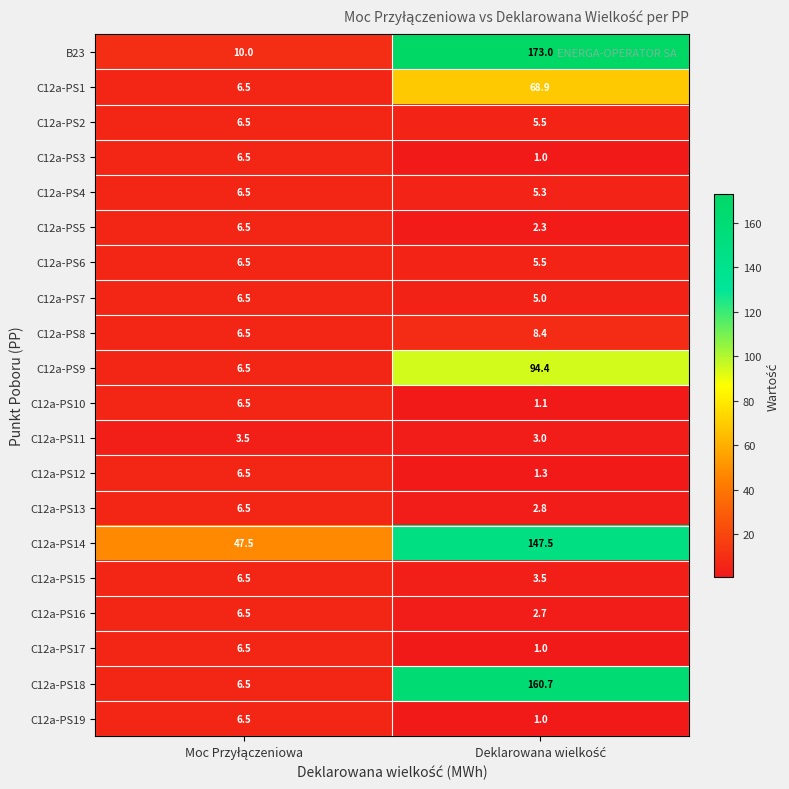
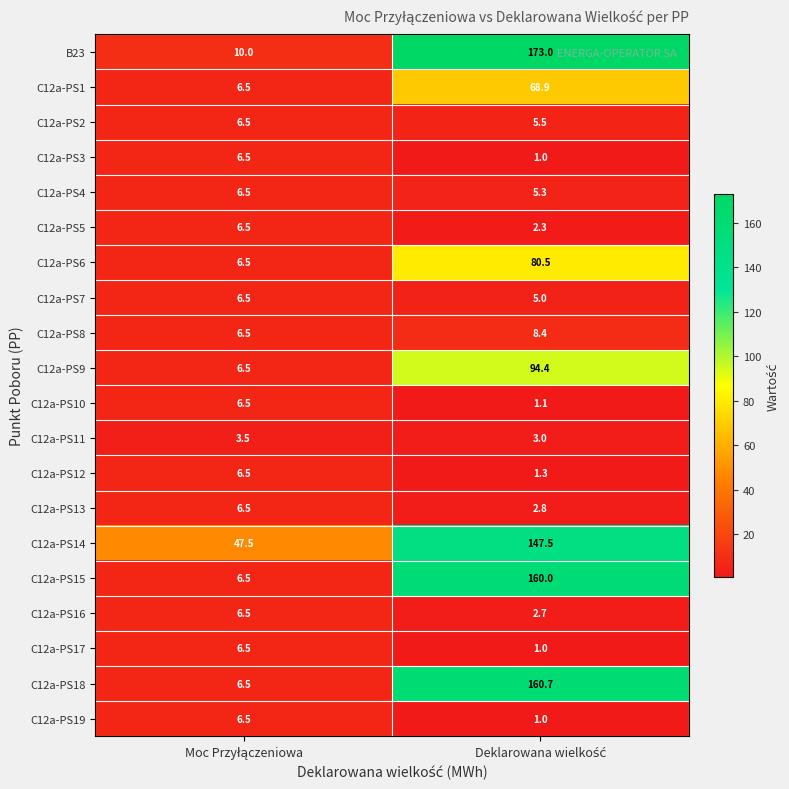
C12a-PS6, Deklarowana wielkość: 5.5 -> 80.5
C12a-PS15, Deklarowana wielkość: 3.5 -> 160.0
